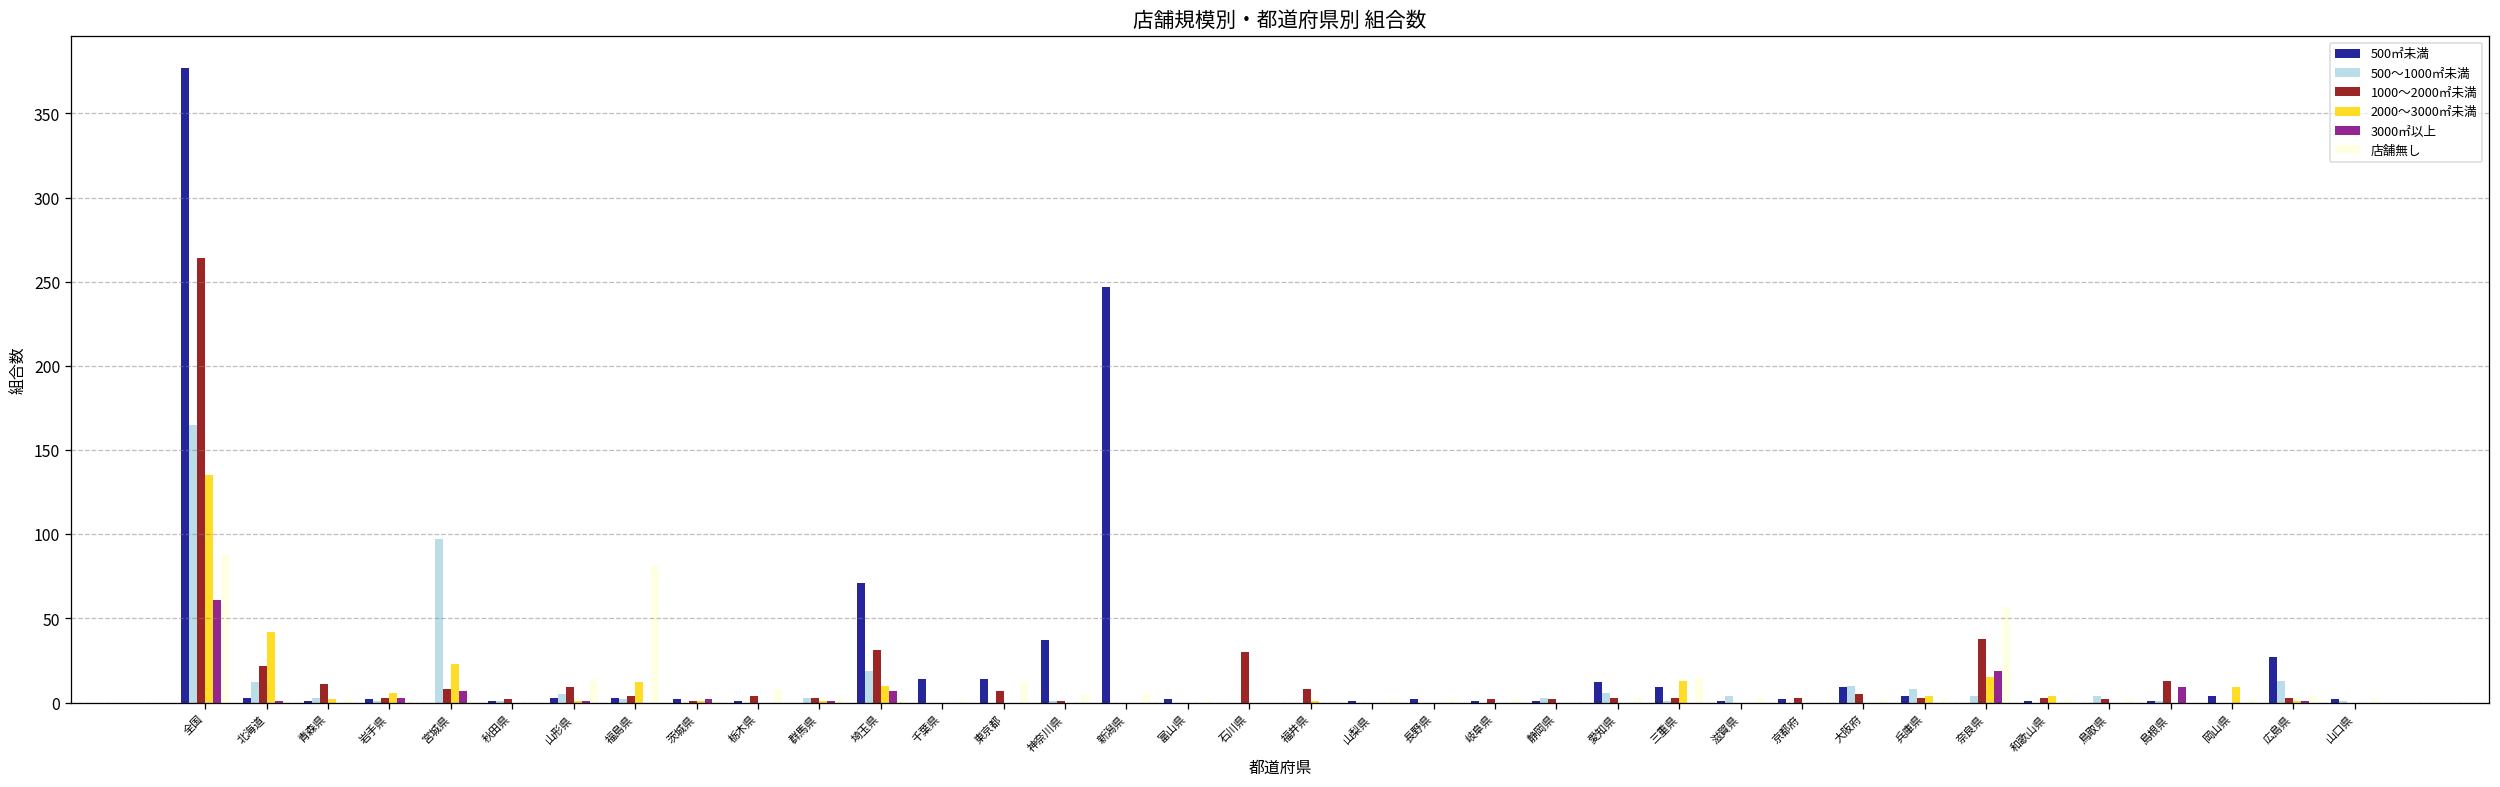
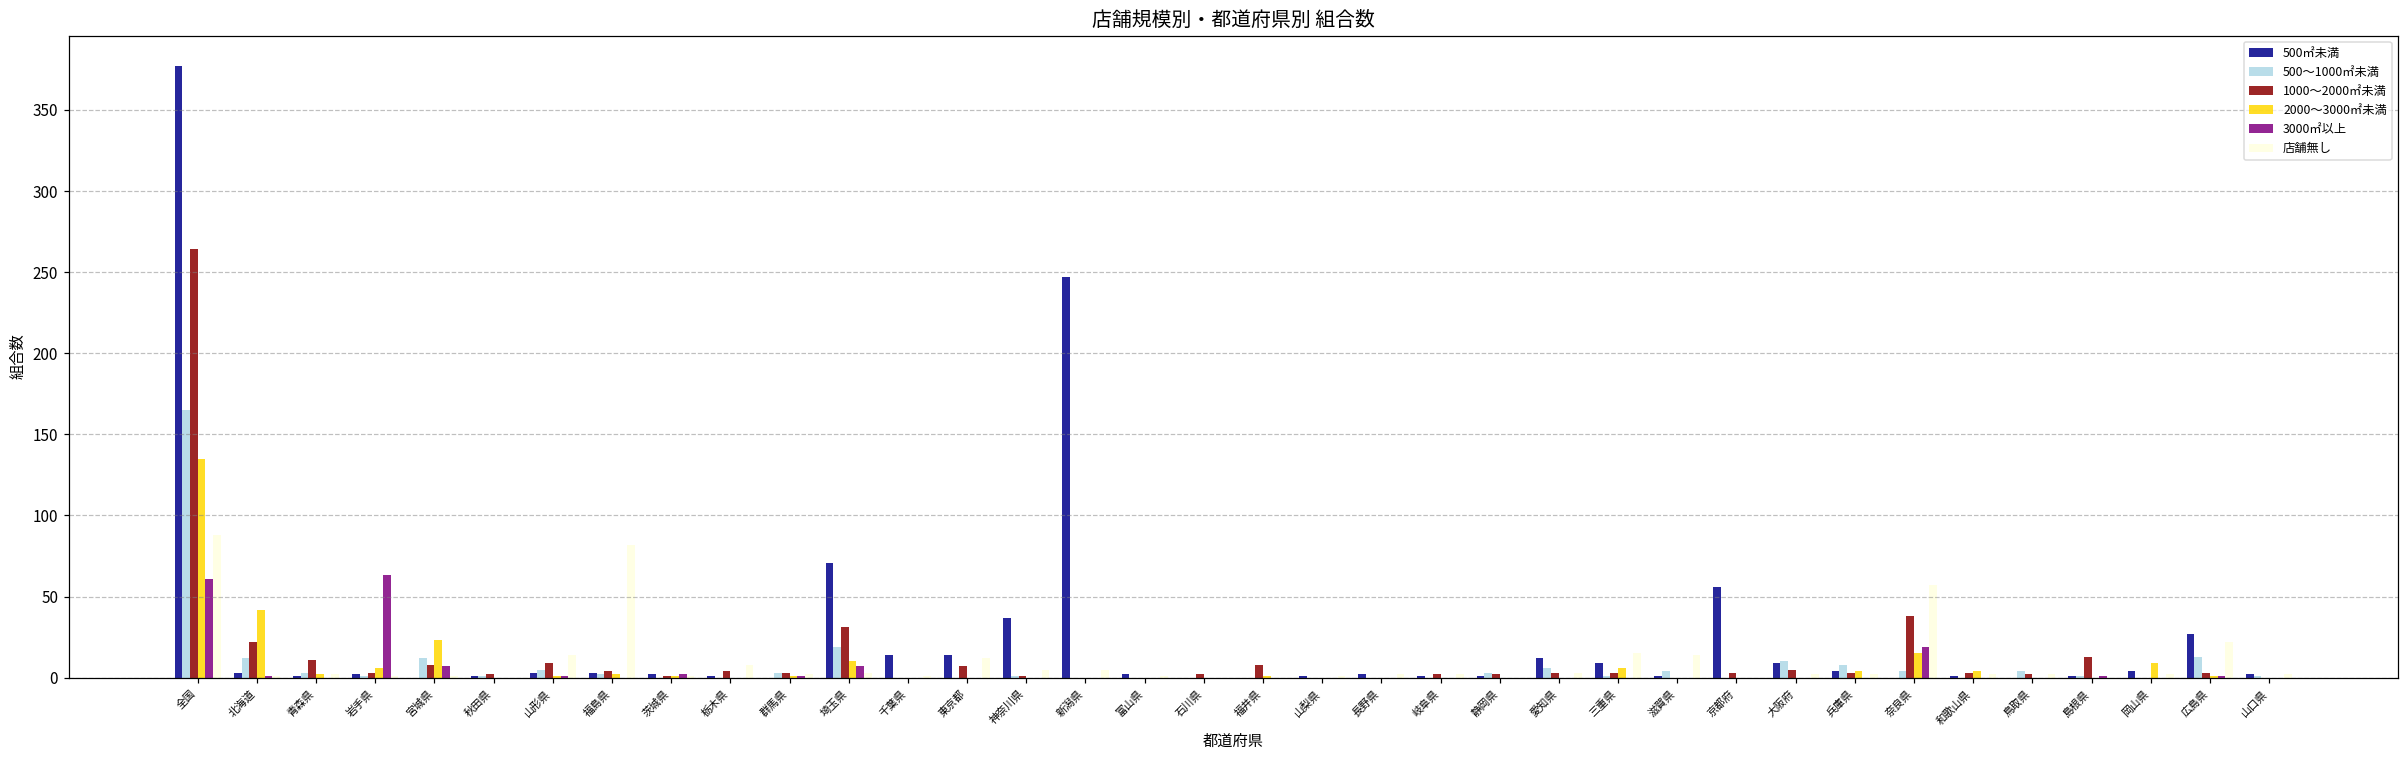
3000㎡以上, 岩手県: 3 -> 63
500～1000㎡未満, 宮城県: 97 -> 12
2000～3000㎡未満, 福島県: 12 -> 2
1000～2000㎡未満, 石川県: 30 -> 2
2000～3000㎡未満, 三重県: 13 -> 6
店舗無し, 滋賀県: 3 -> 14
500㎡未満, 京都府: 2 -> 56
3000㎡以上, 島根県: 9 -> 1
店舗無し, 広島県: 4 -> 22
